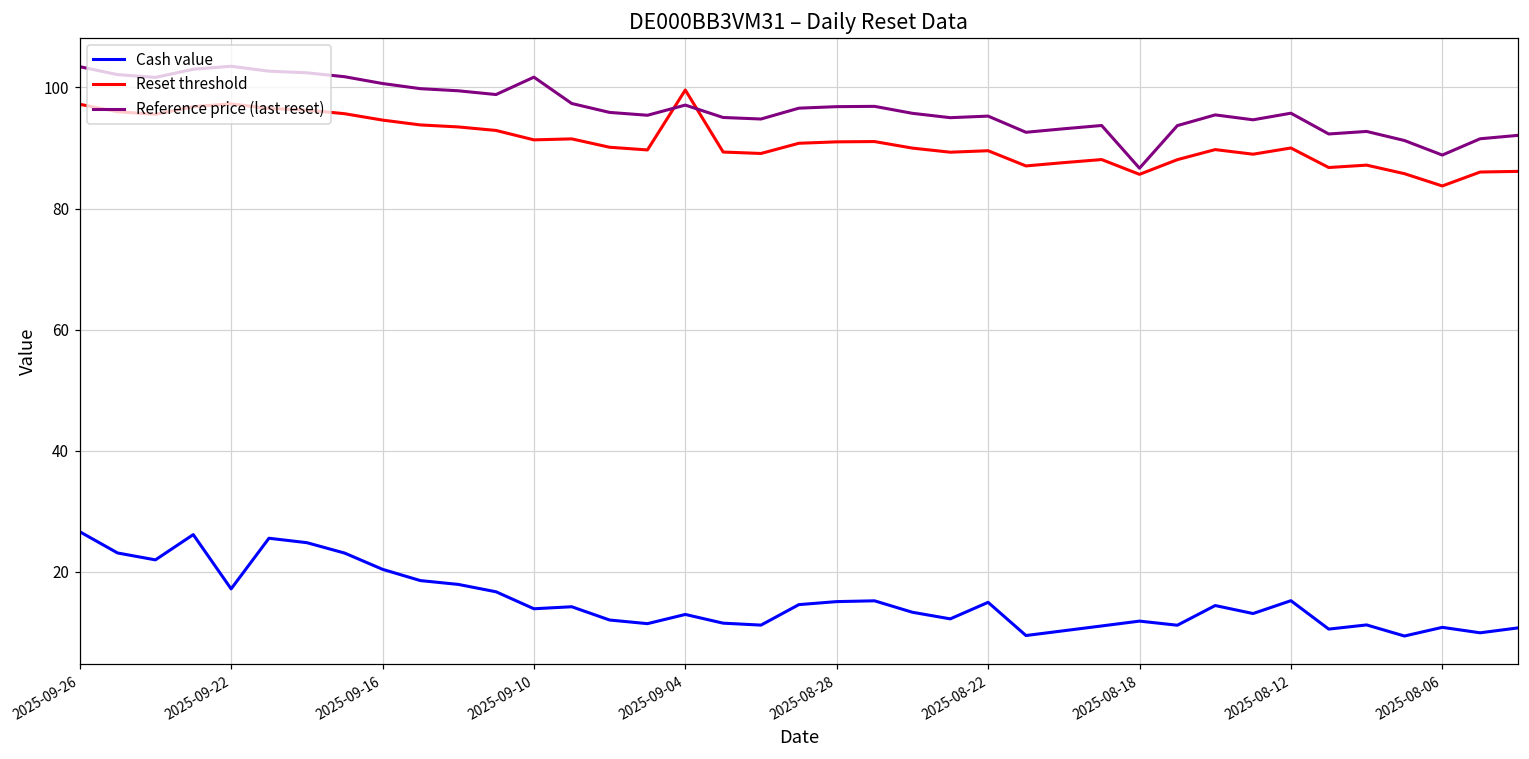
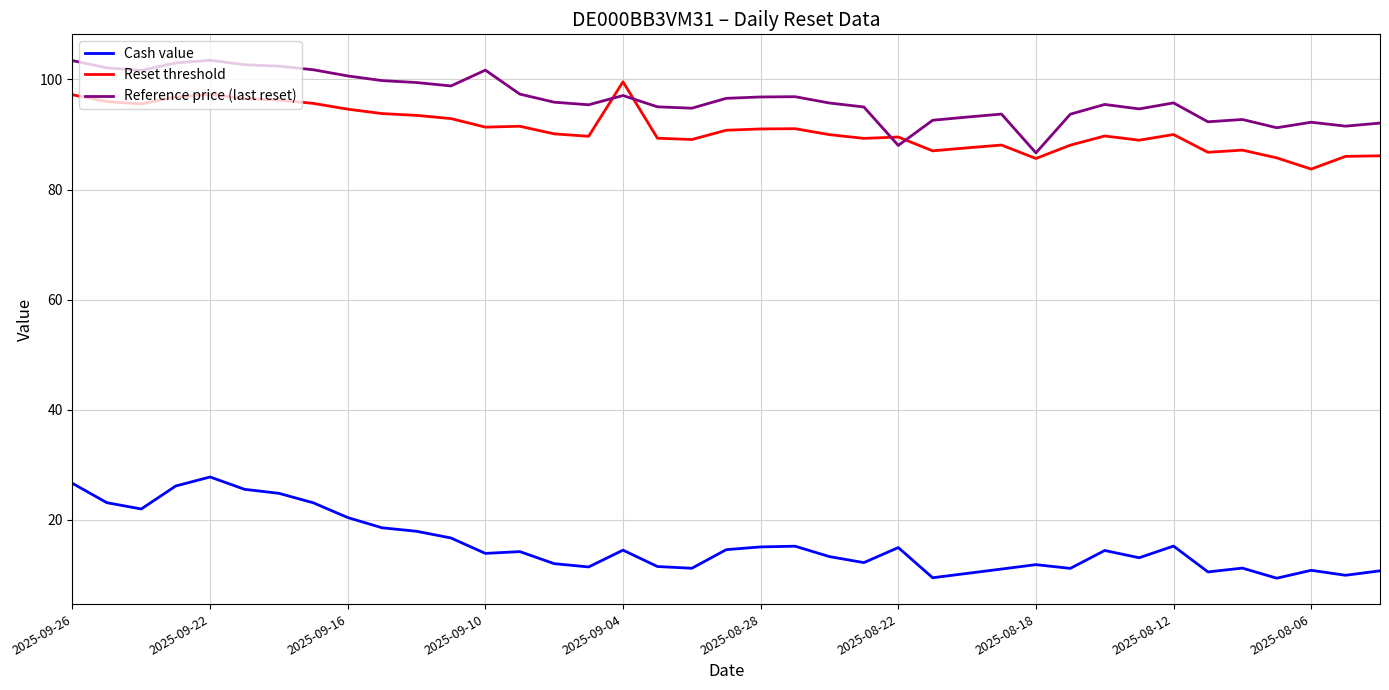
Cash value, 2025-09-22: 17 -> 28
Cash value, 2025-09-04: 13 -> 15
Reference price (last reset), 2025-08-22: 95 -> 88
Reference price (last reset), 2025-08-06: 89 -> 92
